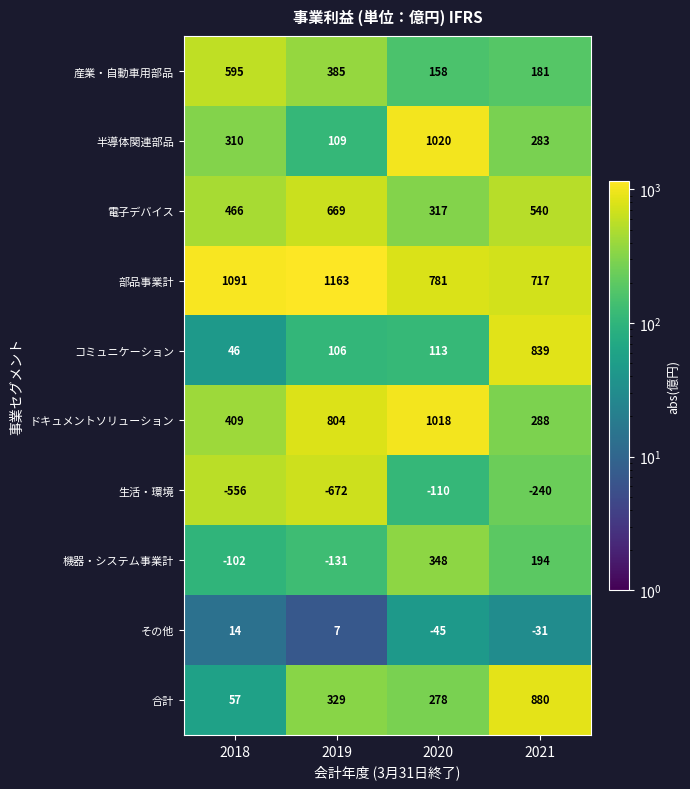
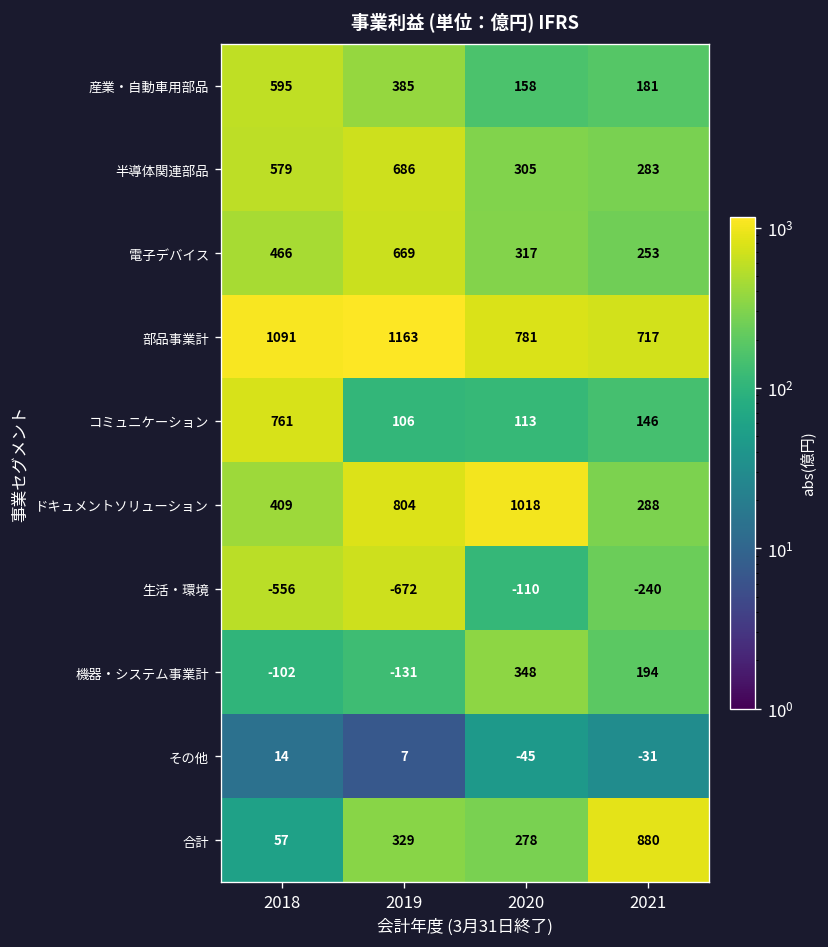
半導体関連部品, 2018: 310 -> 579
半導体関連部品, 2019: 109 -> 686
半導体関連部品, 2020: 1020 -> 305
電子デバイス, 2021: 540 -> 253
コミュニケーション, 2018: 46 -> 761
コミュニケーション, 2021: 839 -> 146
